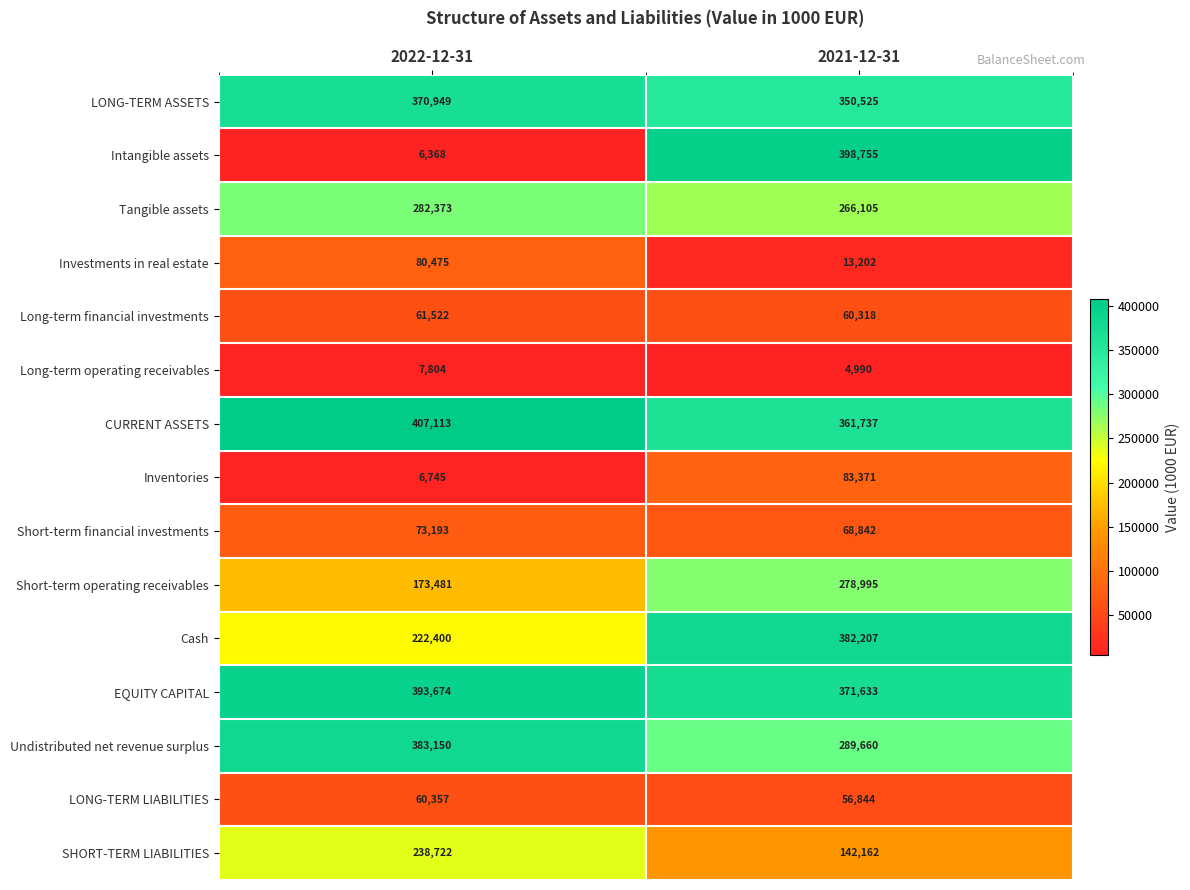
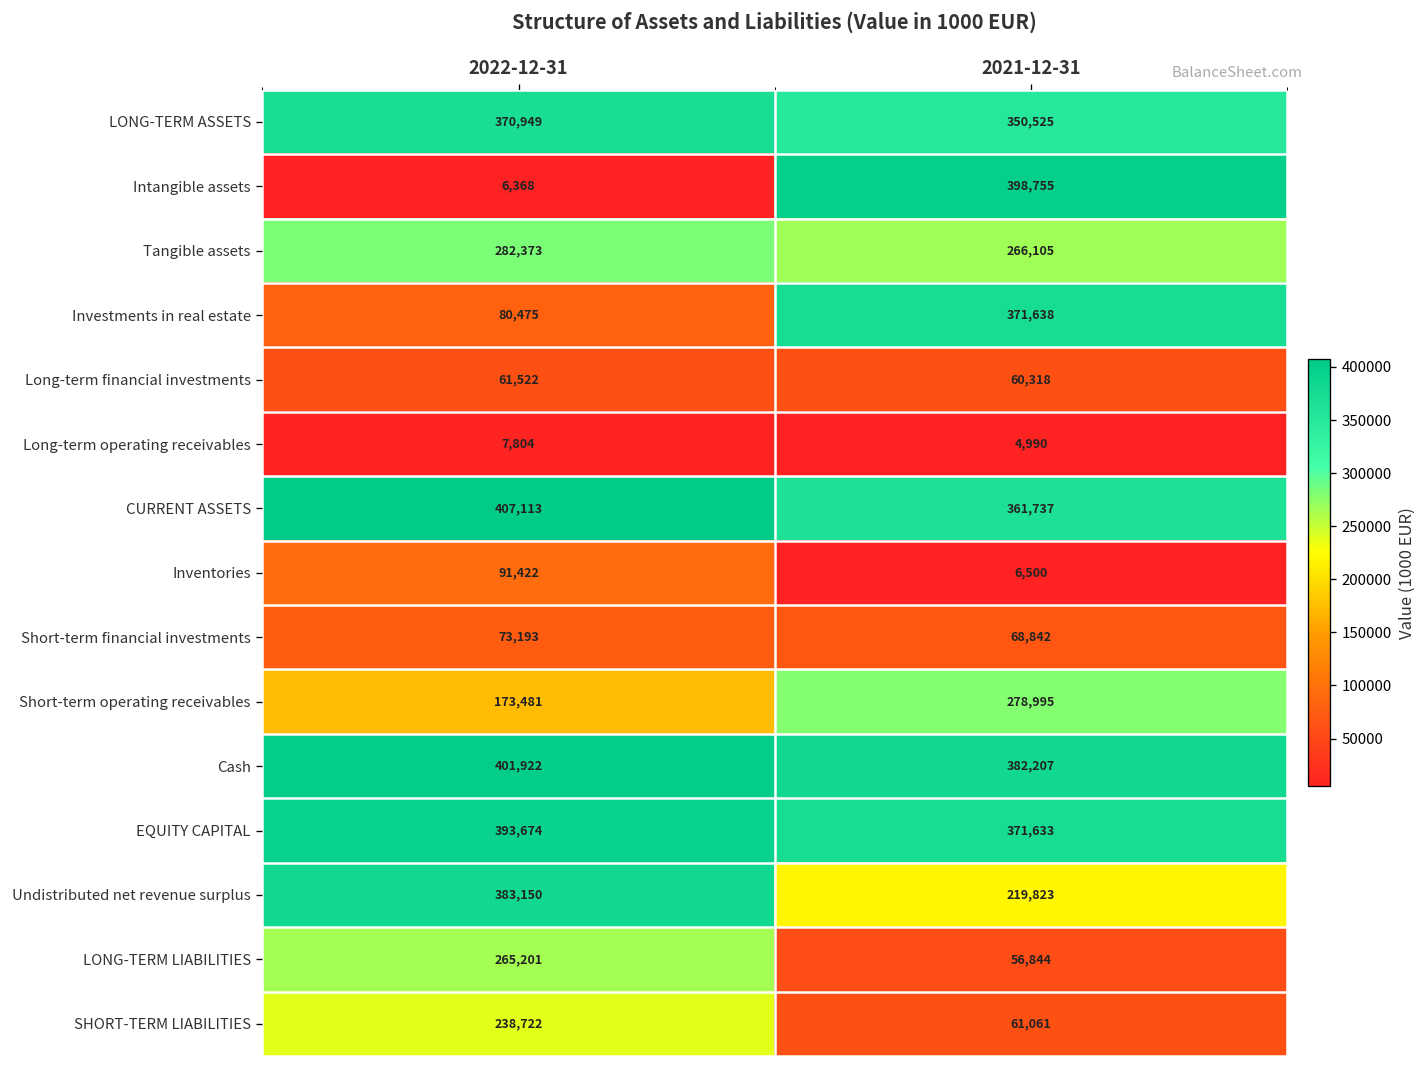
Investments in real estate, 2021-12-31: 13,202 -> 371,638
Inventories, 2022-12-31: 6,745 -> 91,422
Inventories, 2021-12-31: 83,371 -> 6,500
Cash, 2022-12-31: 222,400 -> 401,922
Undistributed net revenue surplus, 2021-12-31: 289,660 -> 219,823
LONG-TERM LIABILITIES, 2022-12-31: 60,357 -> 265,201
SHORT-TERM LIABILITIES, 2021-12-31: 142,162 -> 61,061
